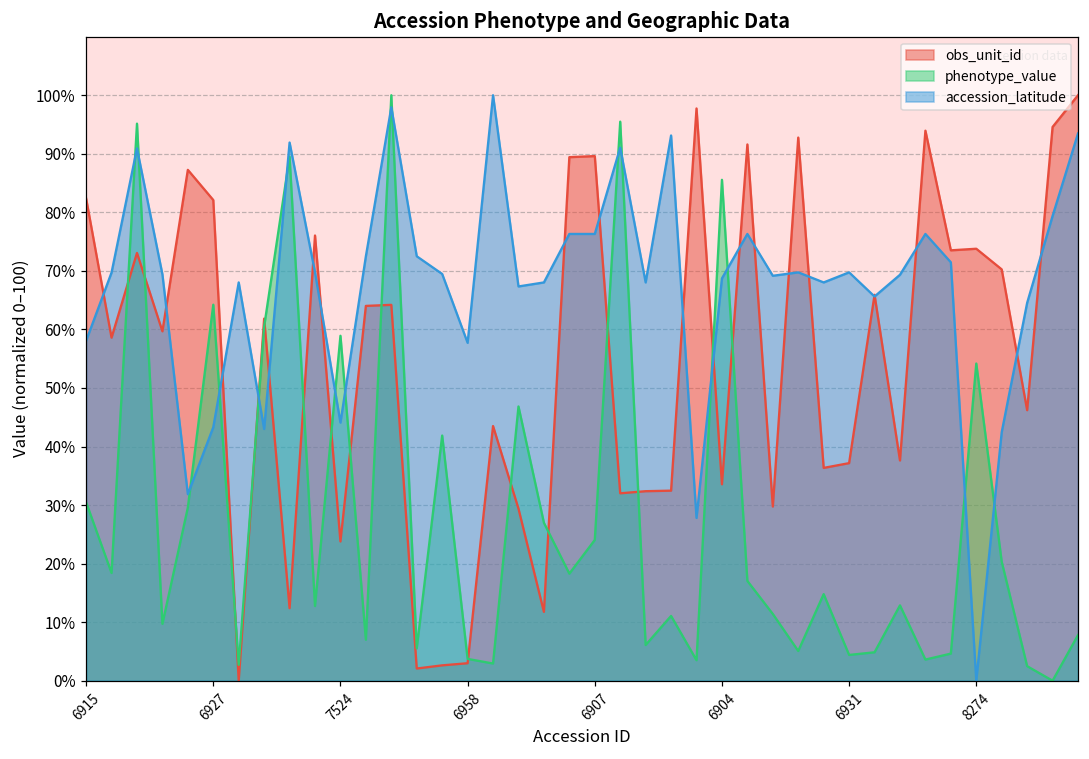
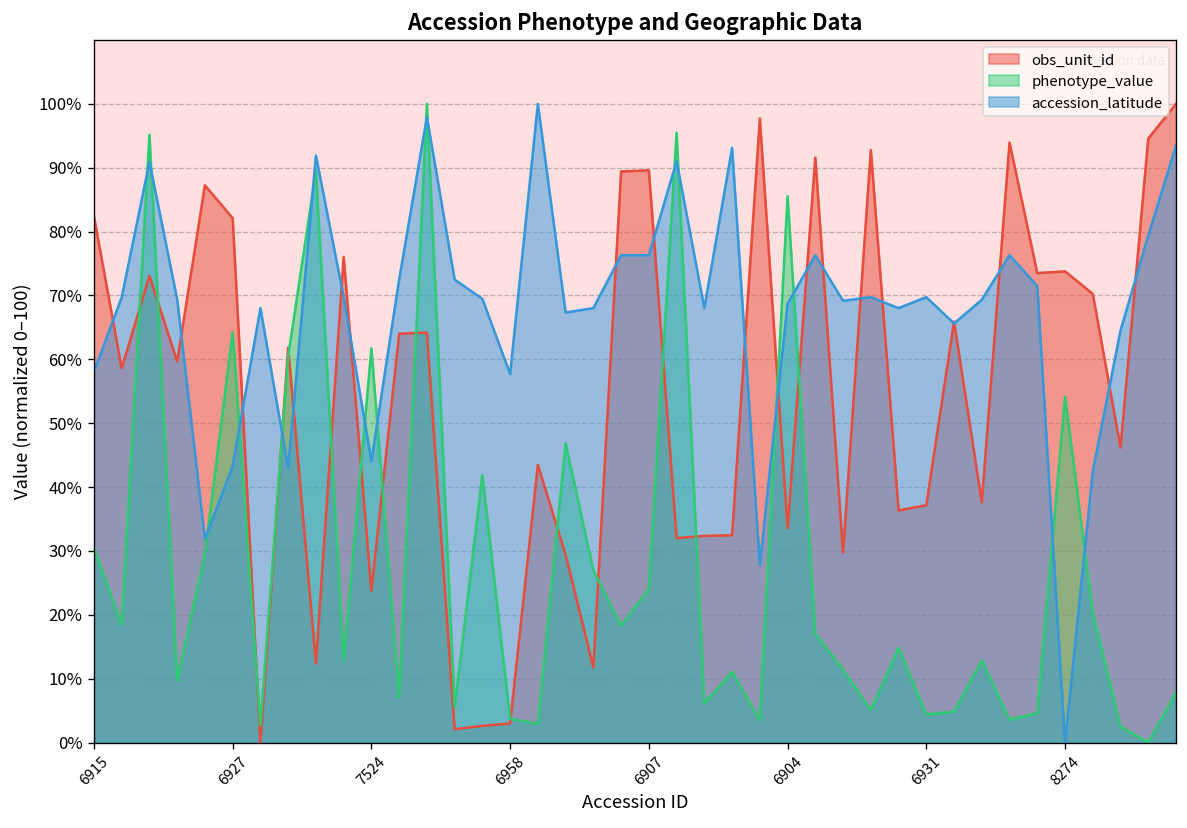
phenotype_value, 7524: 59% -> 62%
